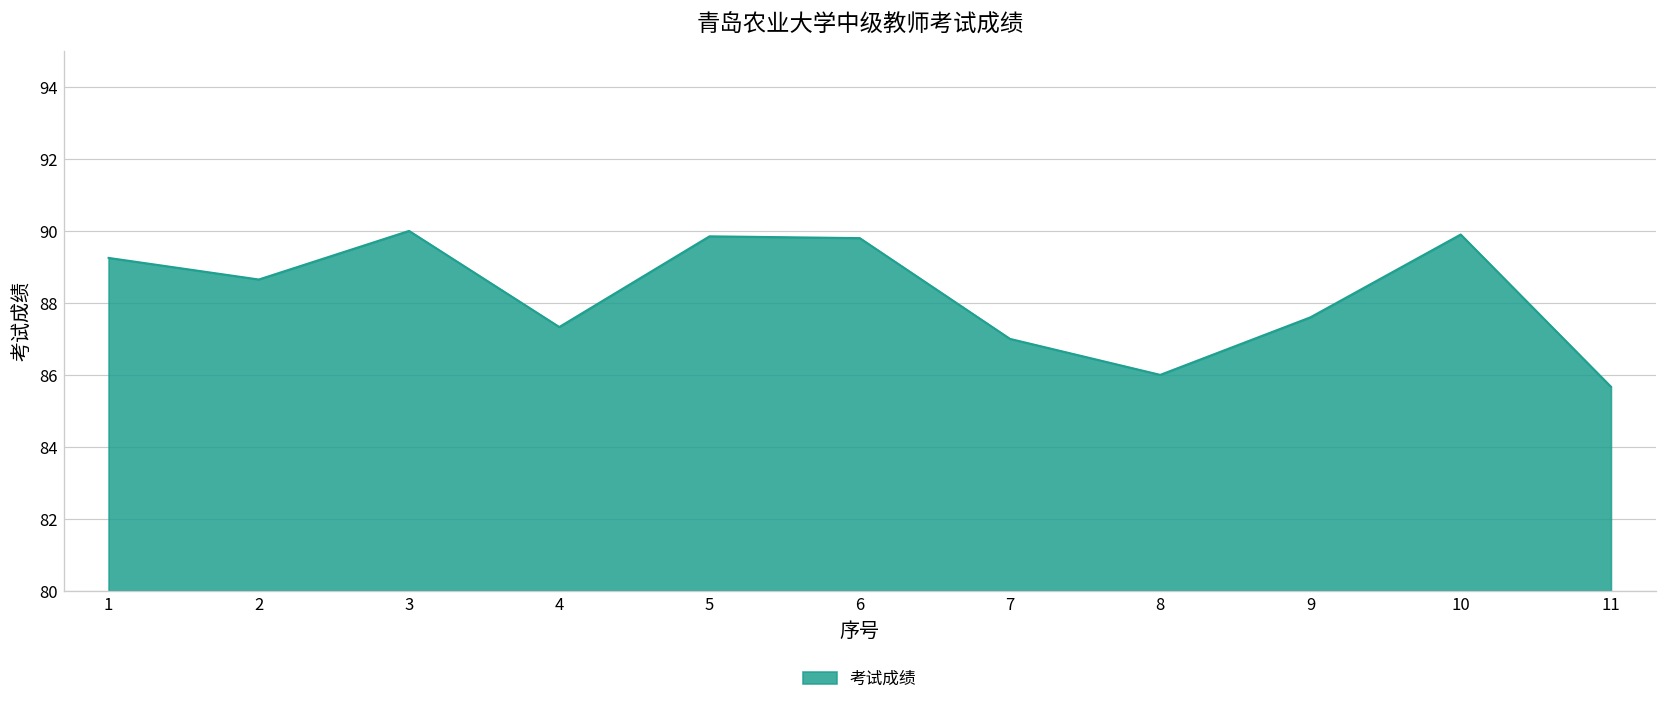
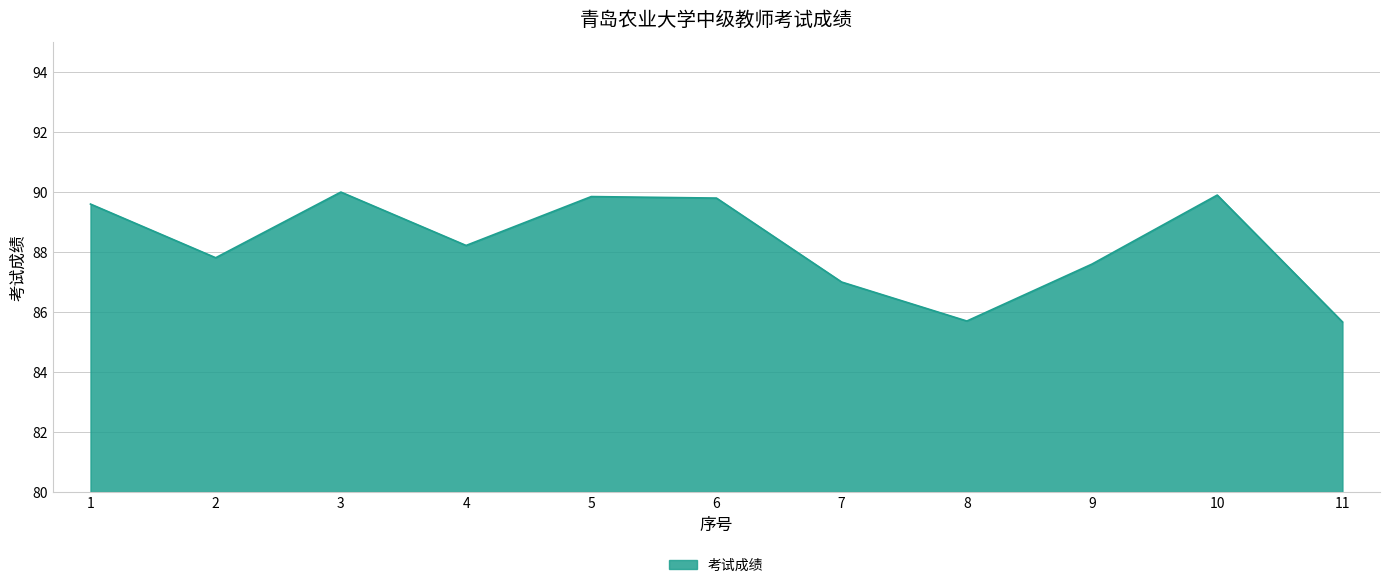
1: 89.3 -> 89.6
2: 88.7 -> 87.8
4: 87.3 -> 88.2
8: 86.0 -> 85.7
